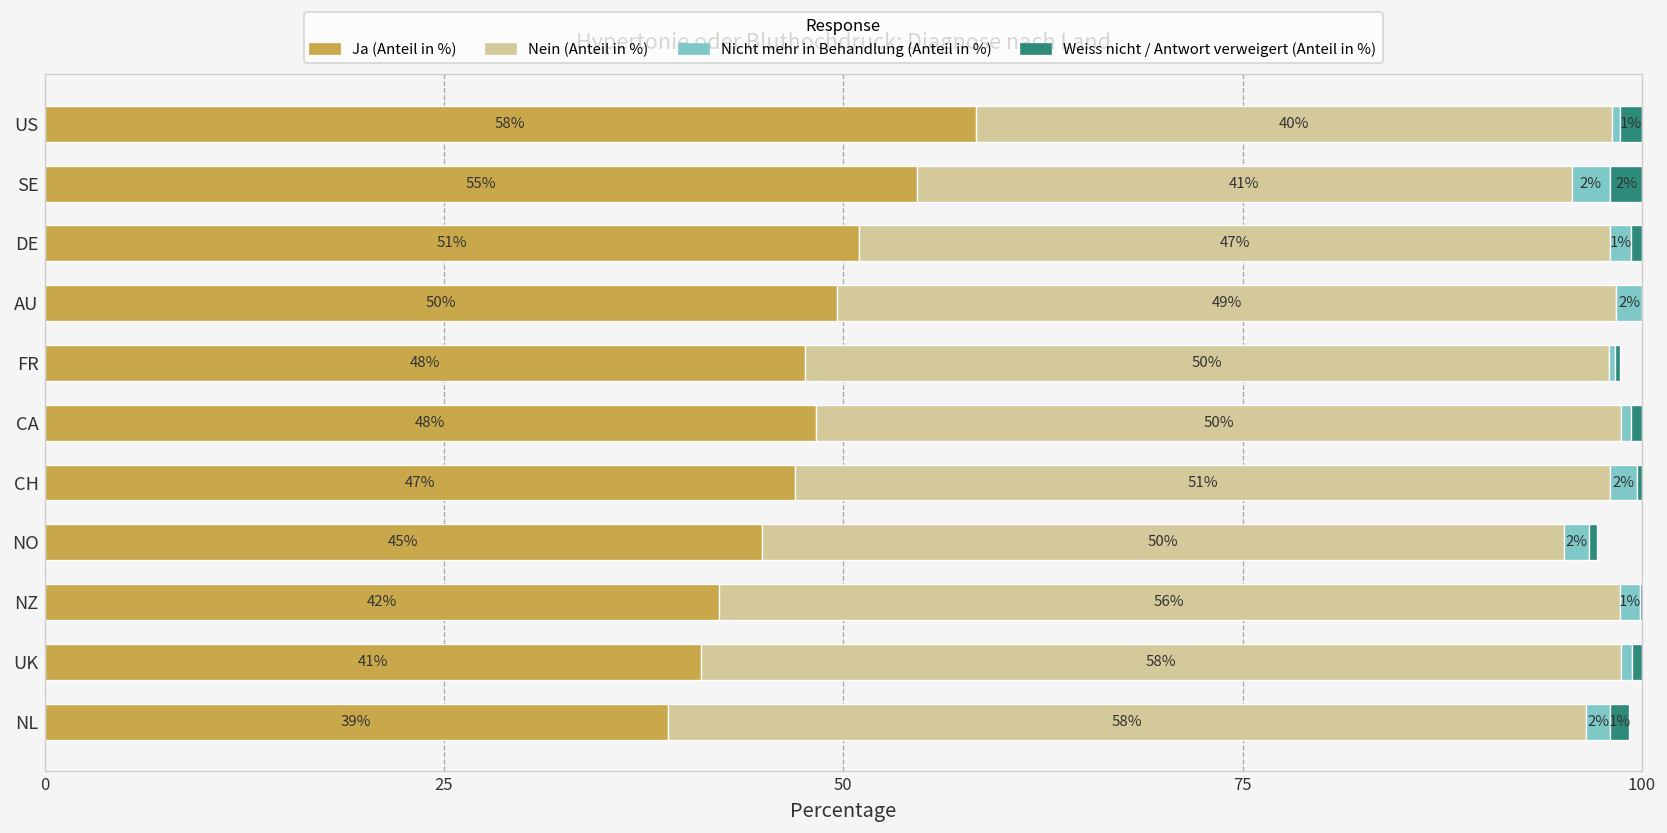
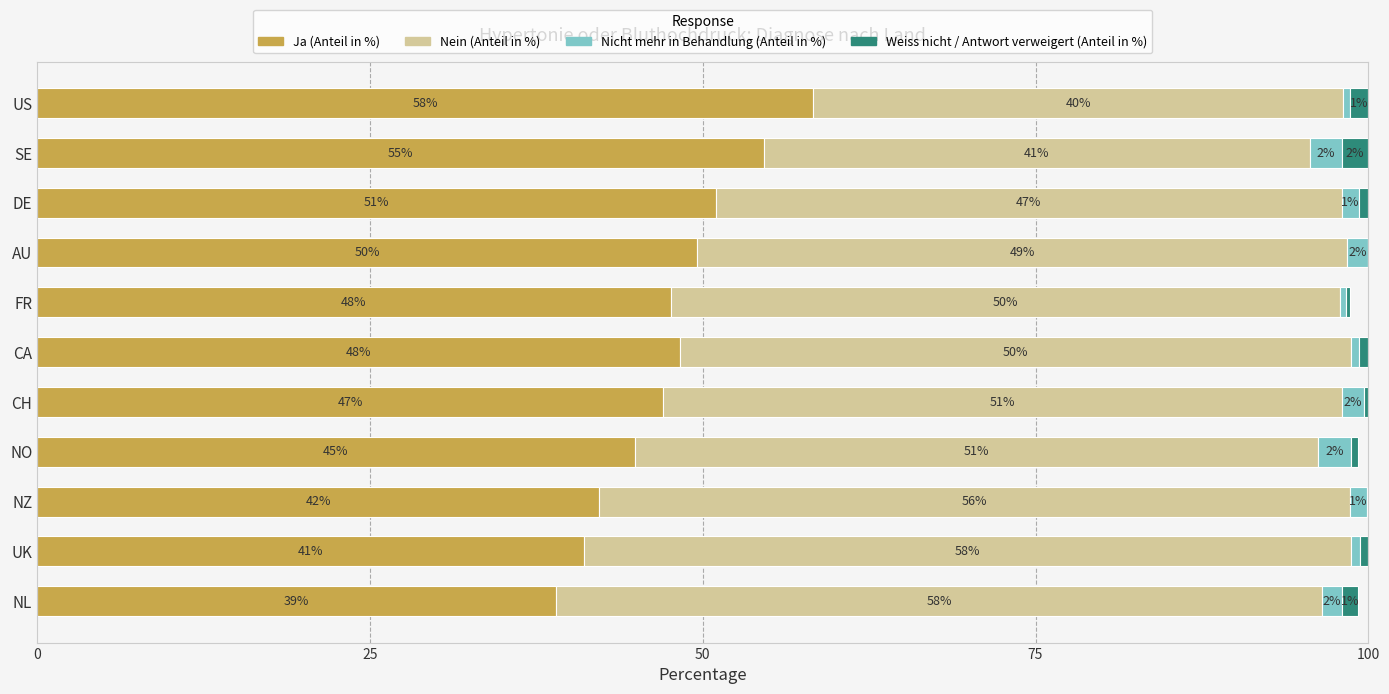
Nein (Anteil in %), NO: 50% -> 51%
Nicht mehr in Behandlung (Anteil in %), NO: 1.6 -> 2.5
